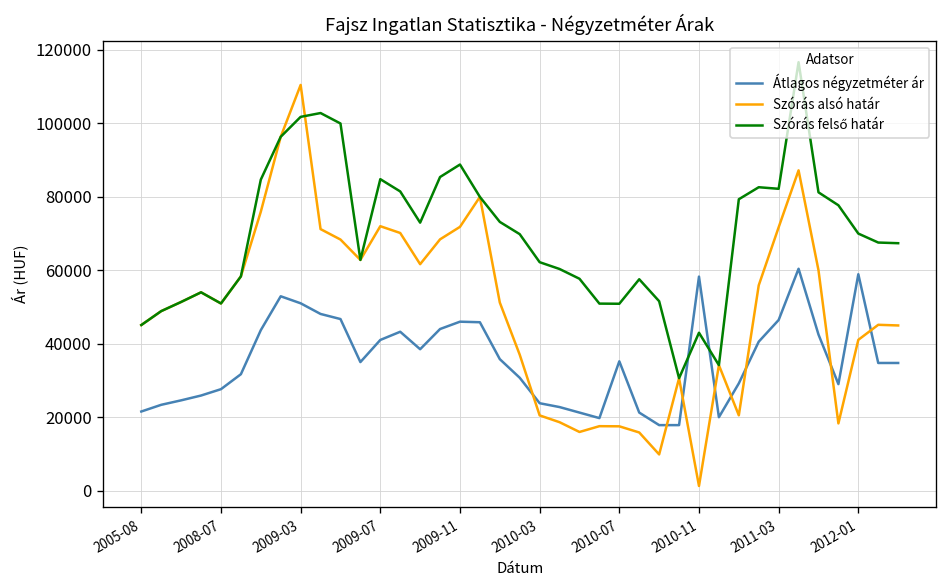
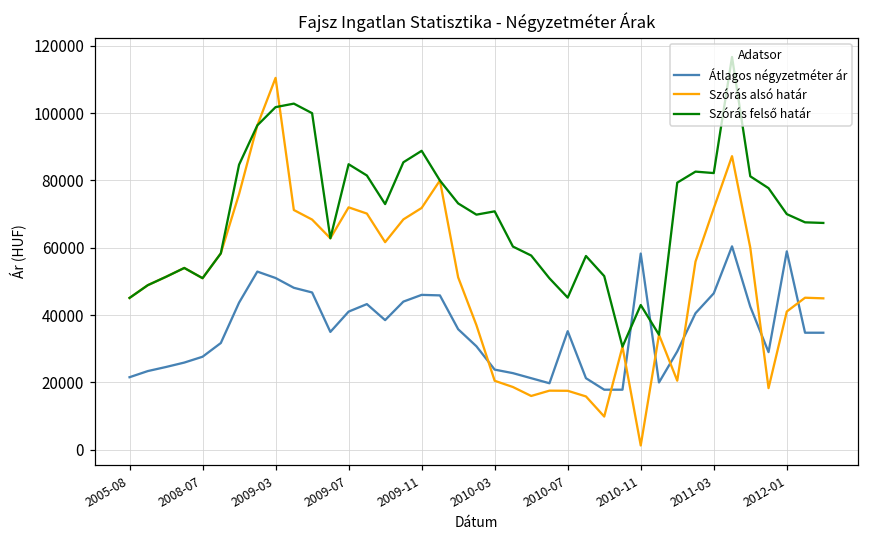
Szórás felső határ, 2010-03: 62000 -> 71000
Szórás felső határ, 2010-07: 51000 -> 45000
